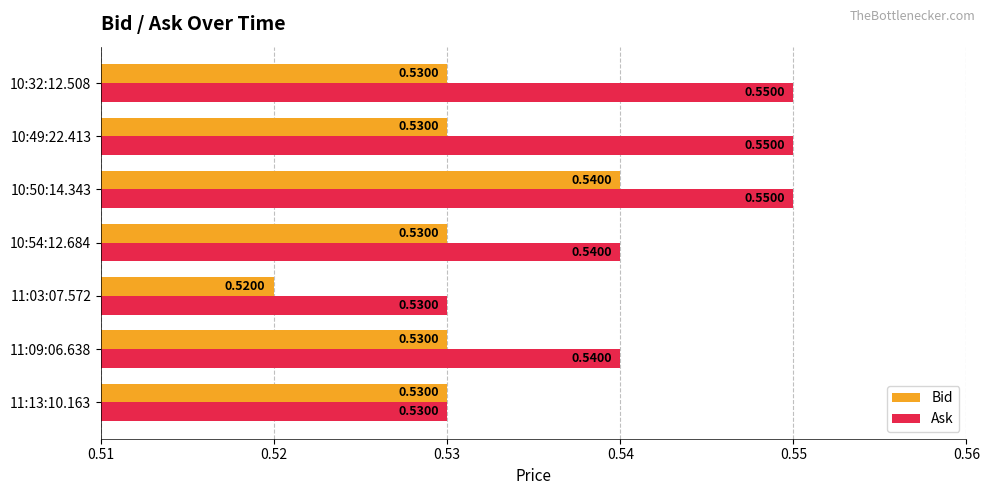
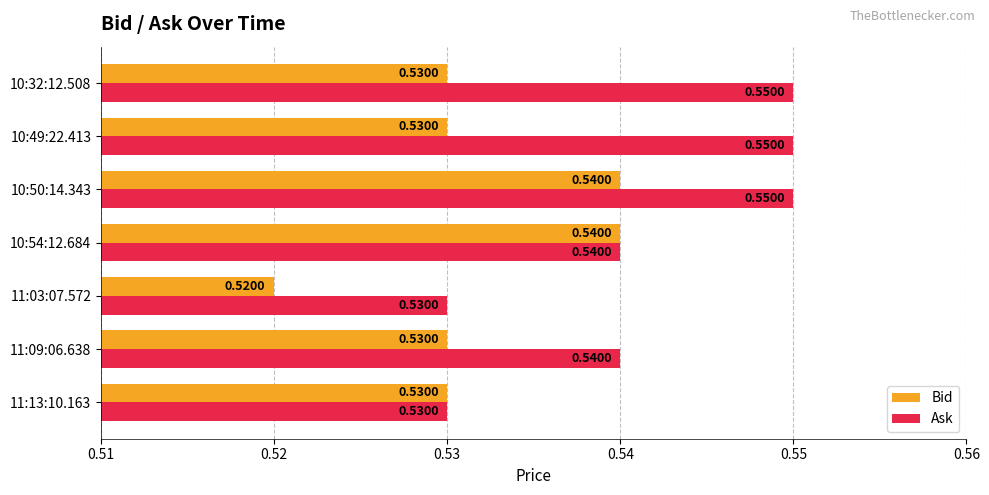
Bid, 10:54:12.684: 0.5300 -> 0.5400
